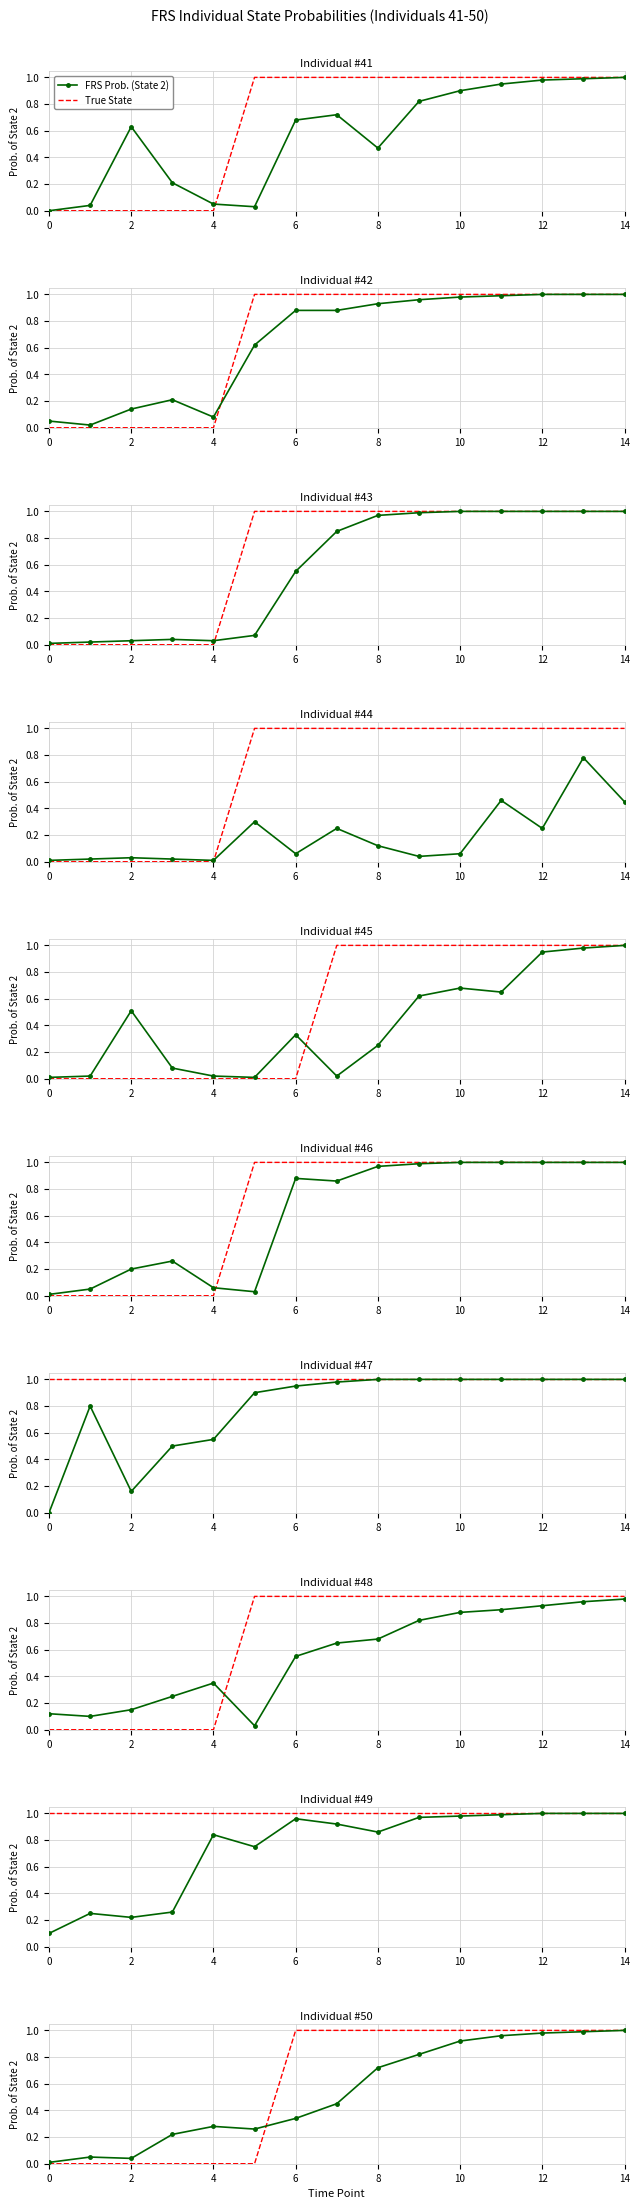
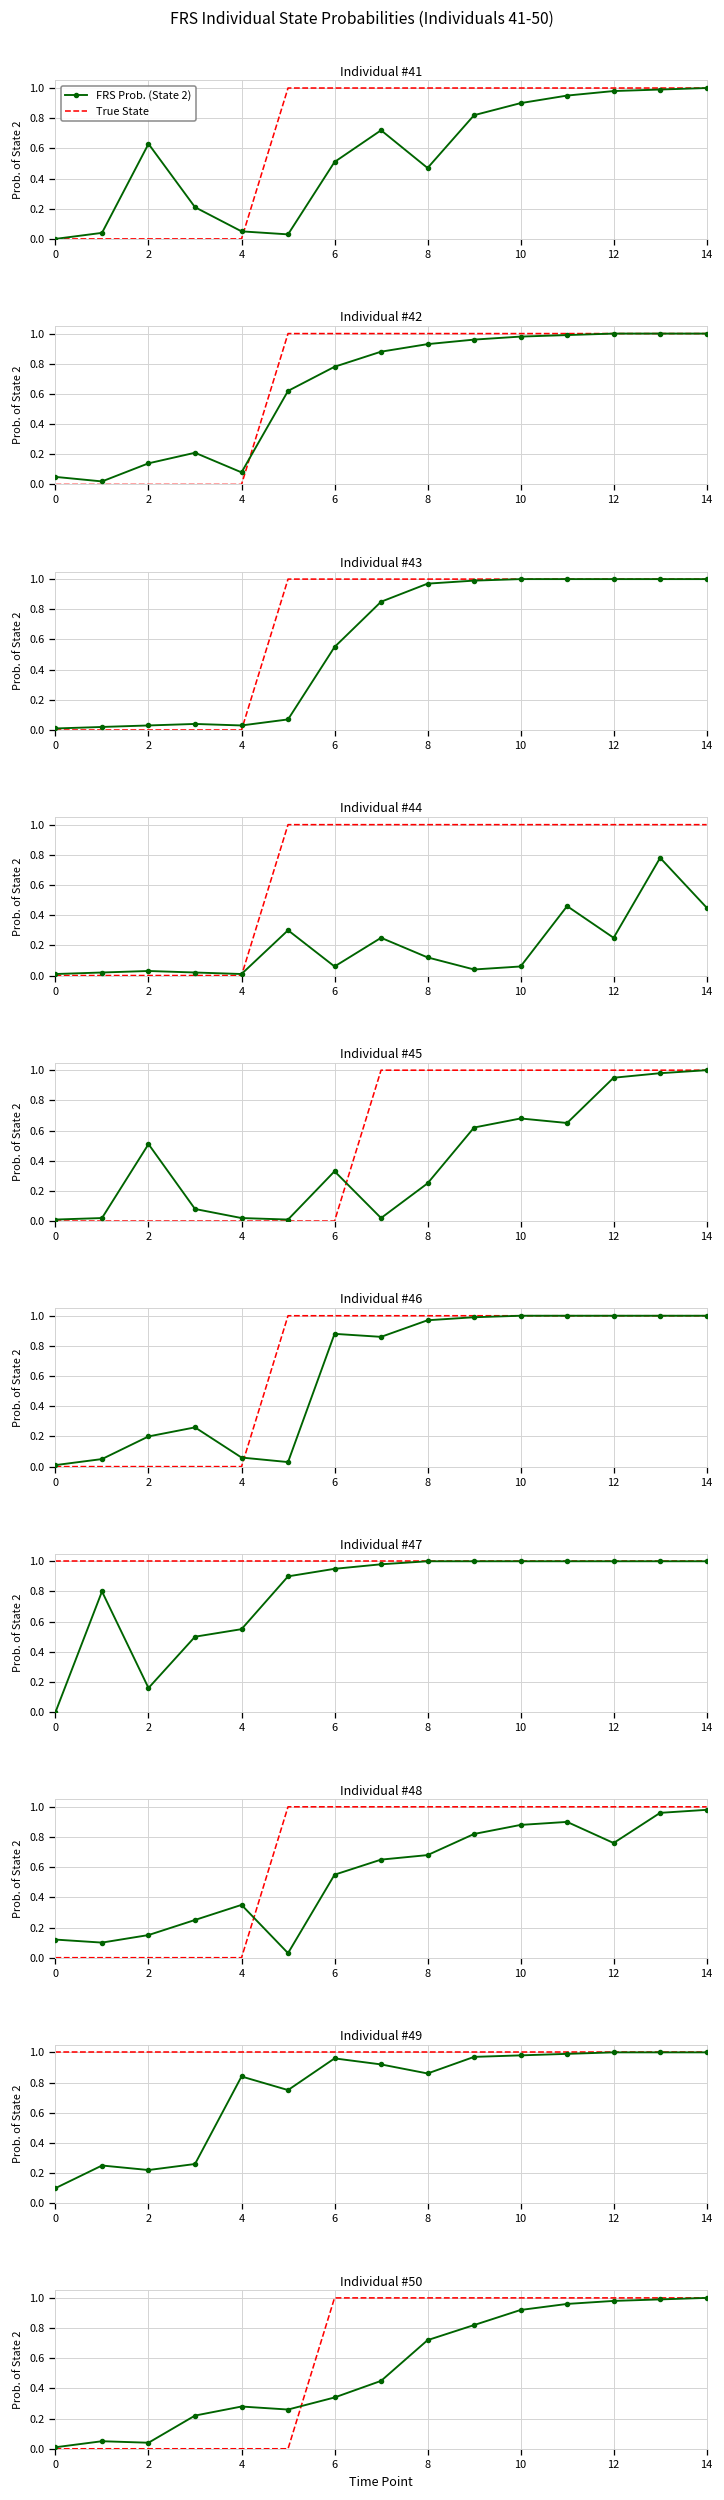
Individual #41, FRS Prob. (State 2), 6: 0.68 -> 0.51
Individual #42, FRS Prob. (State 2), 6: 0.88 -> 0.78
Individual #48, FRS Prob. (State 2), 12: 0.93 -> 0.76
